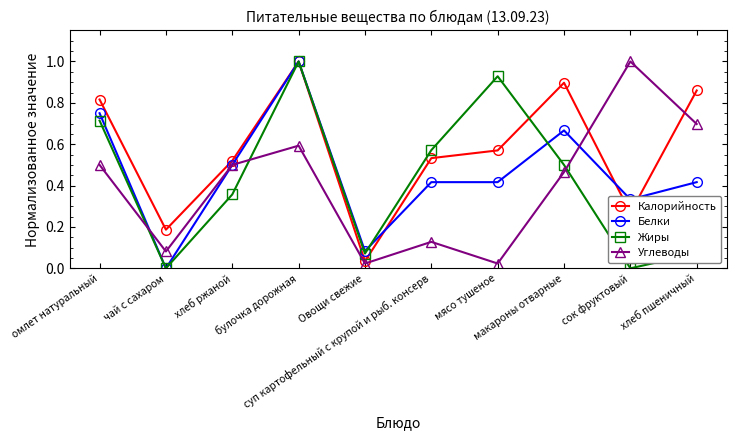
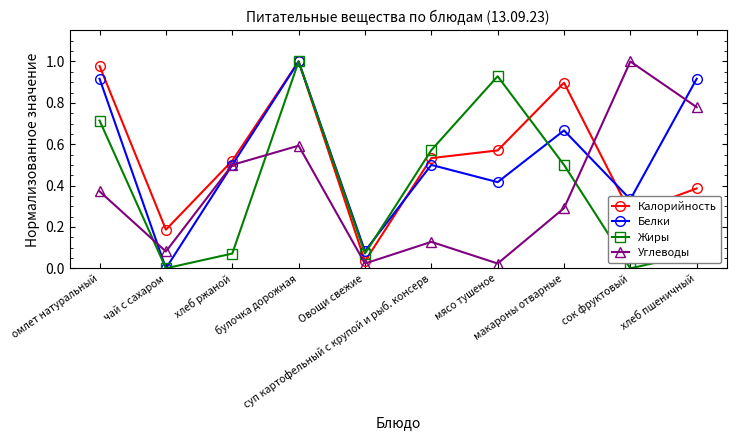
Калорийность, омлет натуральный: 0.82 -> 0.98
Белки, омлет натуральный: 0.75 -> 0.92
Углеводы, омлет натуральный: 0.50 -> 0.37
Жиры, хлеб ржаной: 0.36 -> 0.07
Белки, суп картофельный с крупой и рыб. консерв: 0.42 -> 0.50
Углеводы, макароны отварные: 0.47 -> 0.29
Калорийность, хлеб пшеничный: 0.86 -> 0.39
Белки, хлеб пшеничный: 0.42 -> 0.92
Углеводы, хлеб пшеничный: 0.70 -> 0.78
